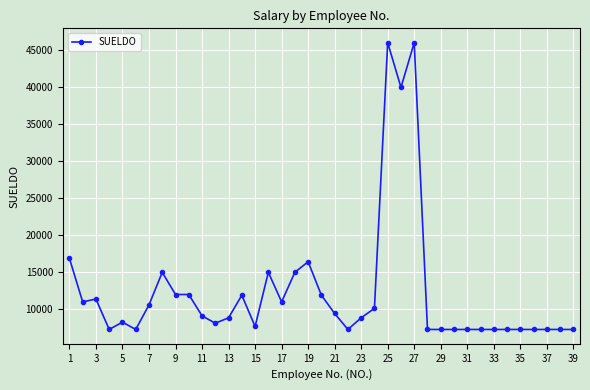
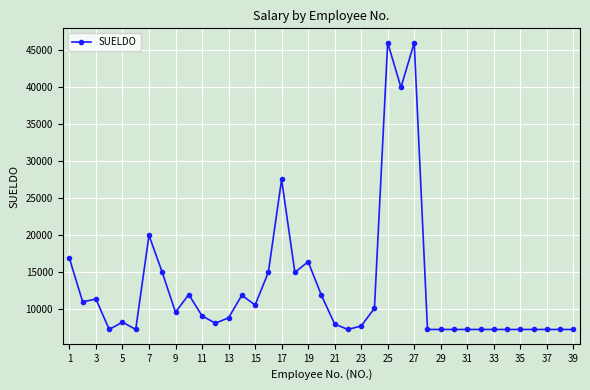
7: 11000 -> 20000
9: 12000 -> 10000
15: 8000 -> 11000
17: 11000 -> 28000
21: 9000 -> 8000
23: 9000 -> 8000
